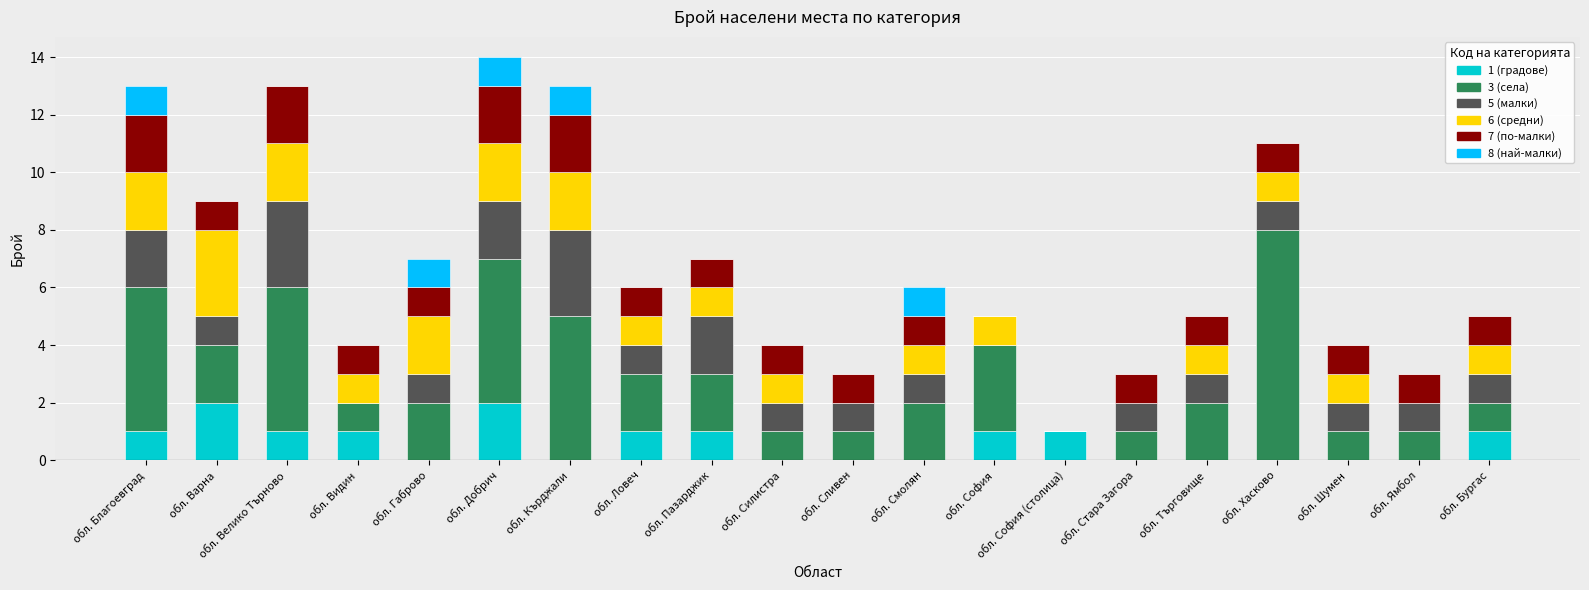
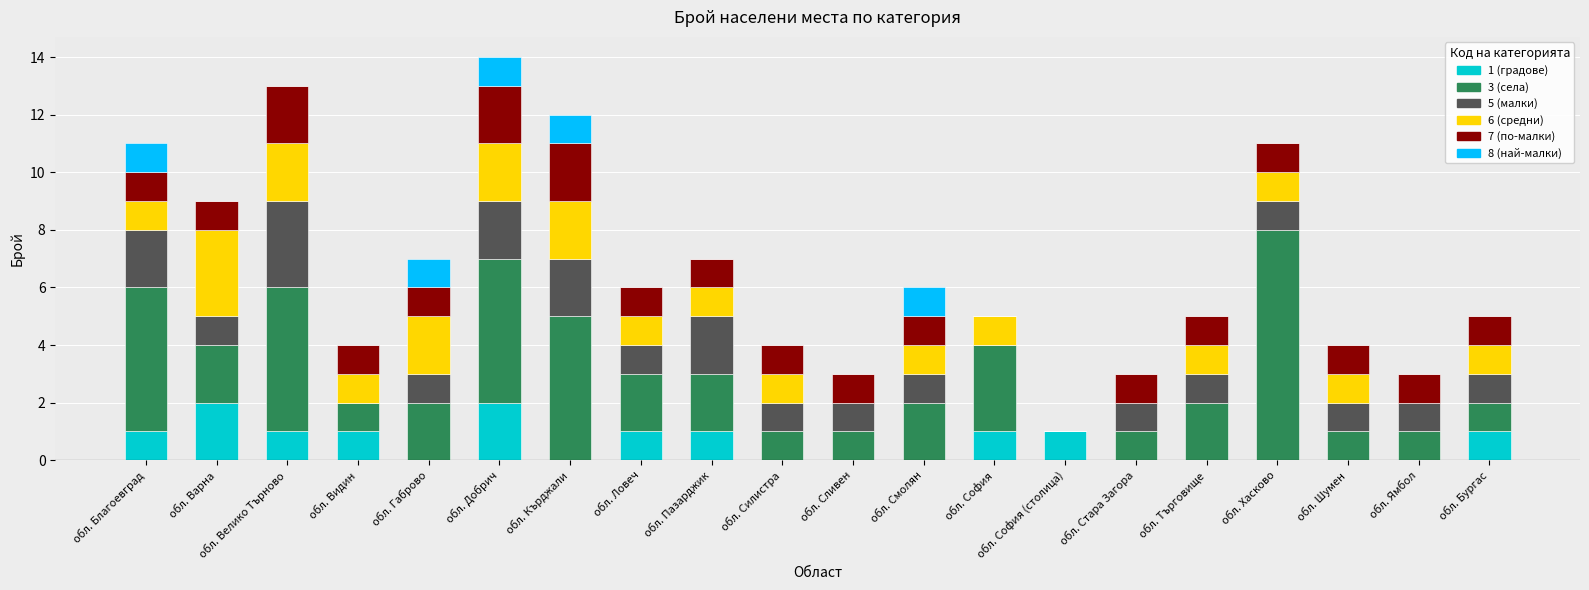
6 (средни), обл. Благоевград: 2 -> 1
7 (по-малки), обл. Благоевград: 2 -> 1
5 (малки), обл. Кърджали: 3 -> 2
